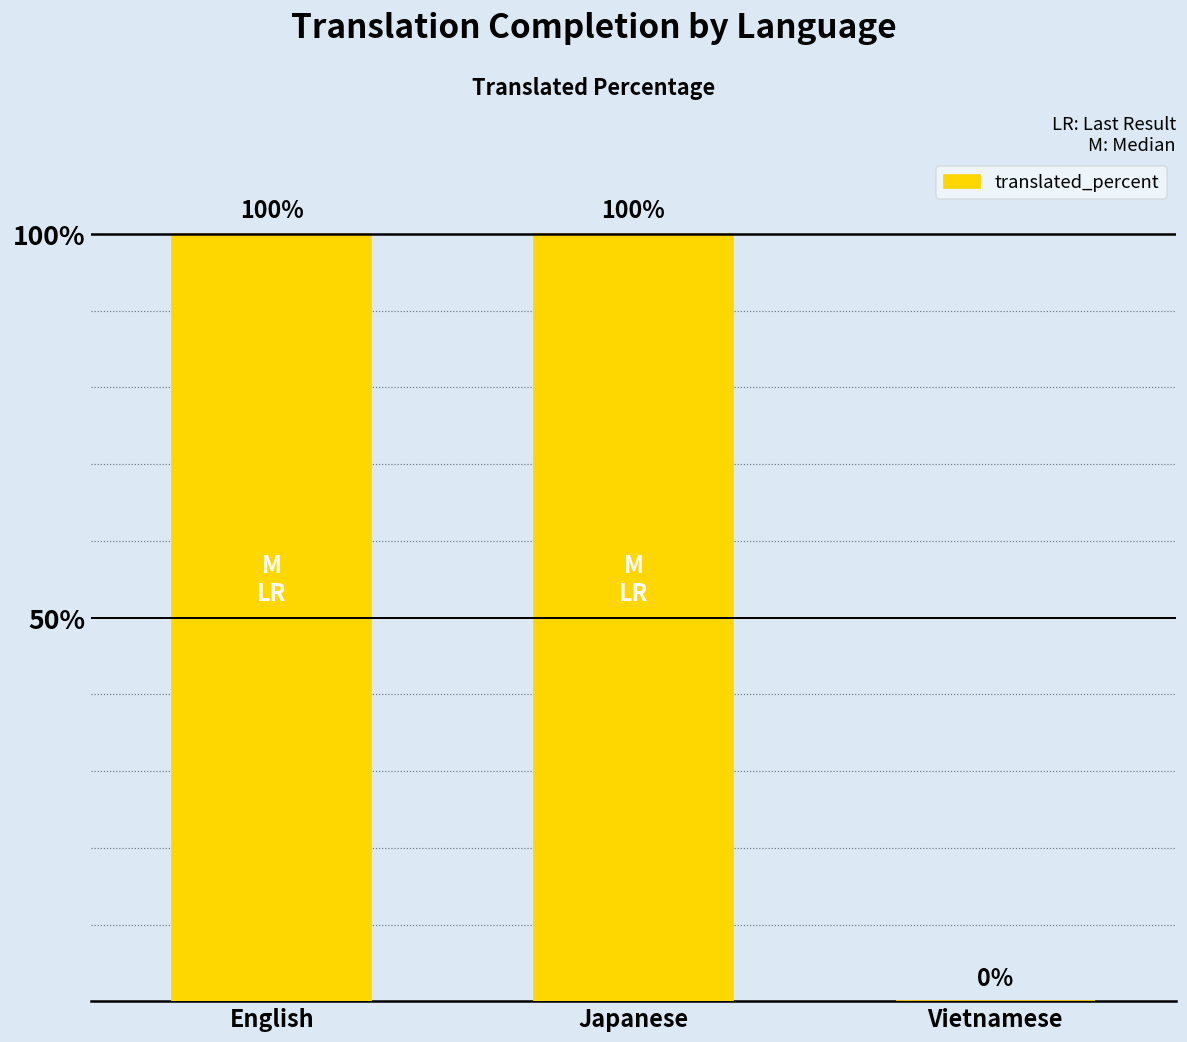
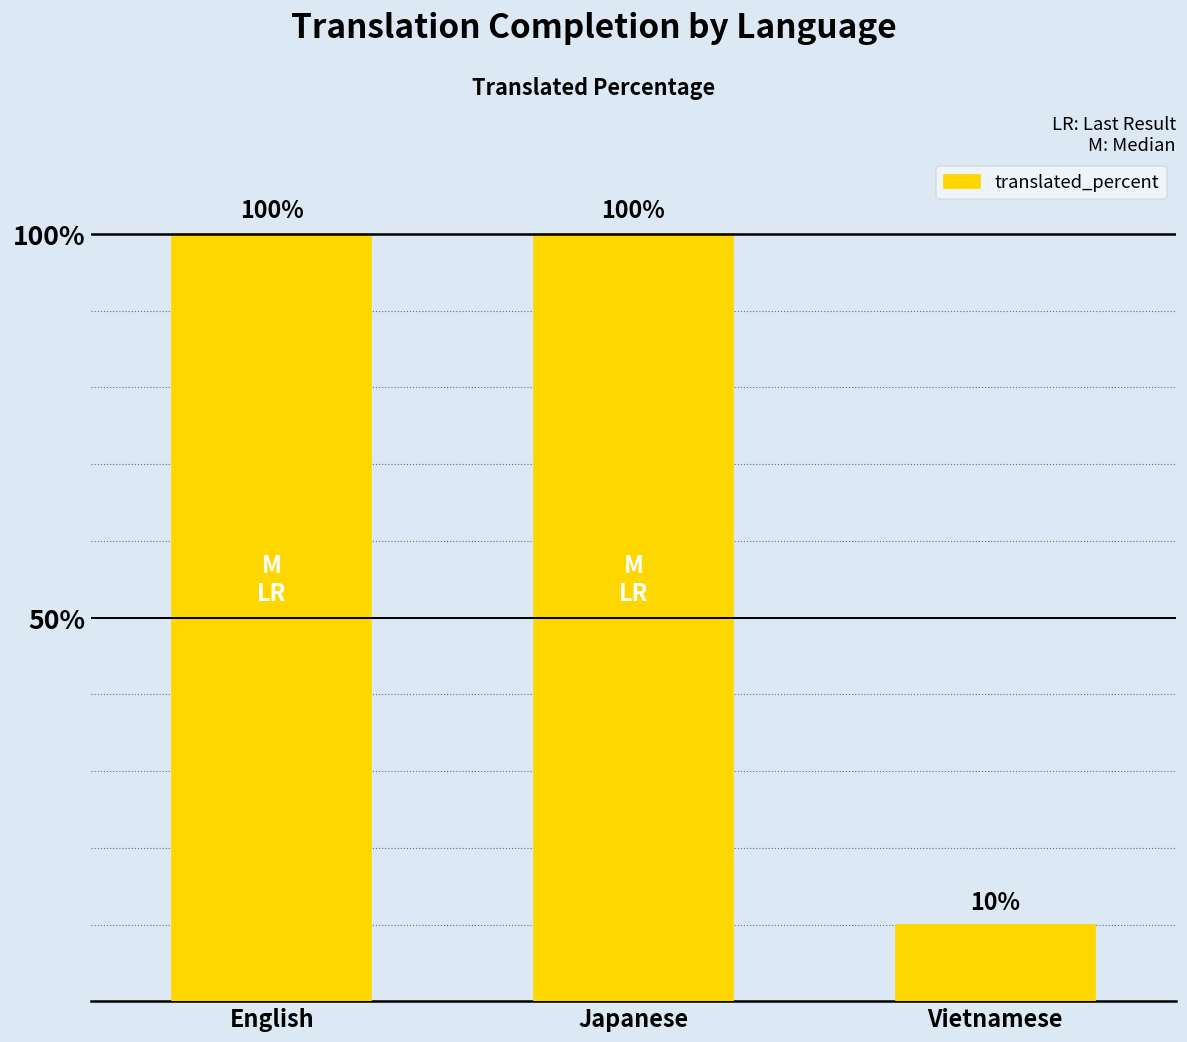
Vietnamese: 0% -> 10%
